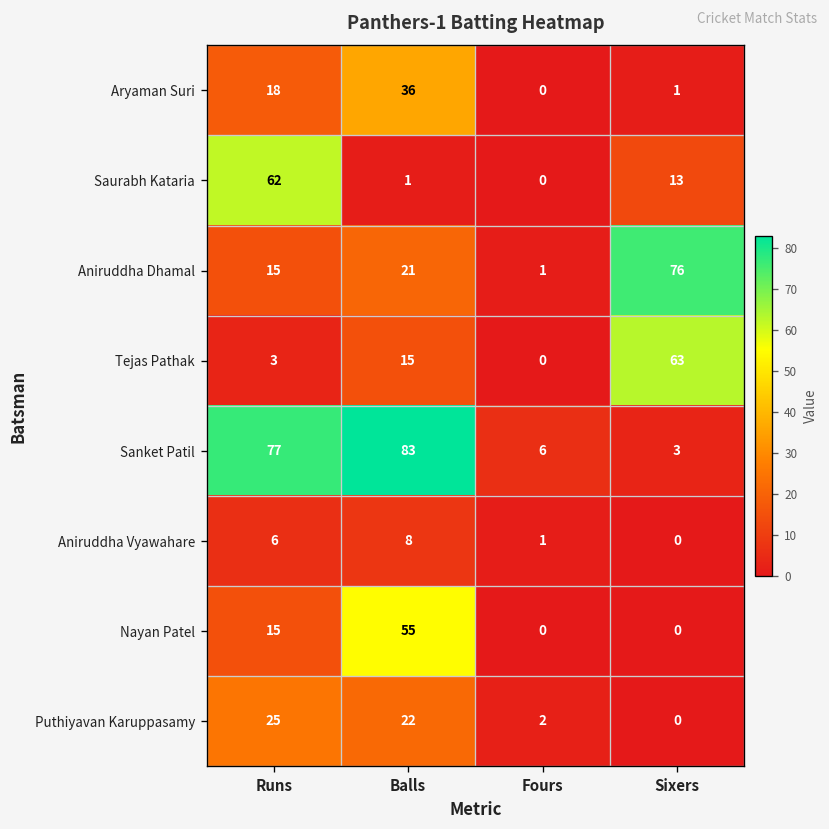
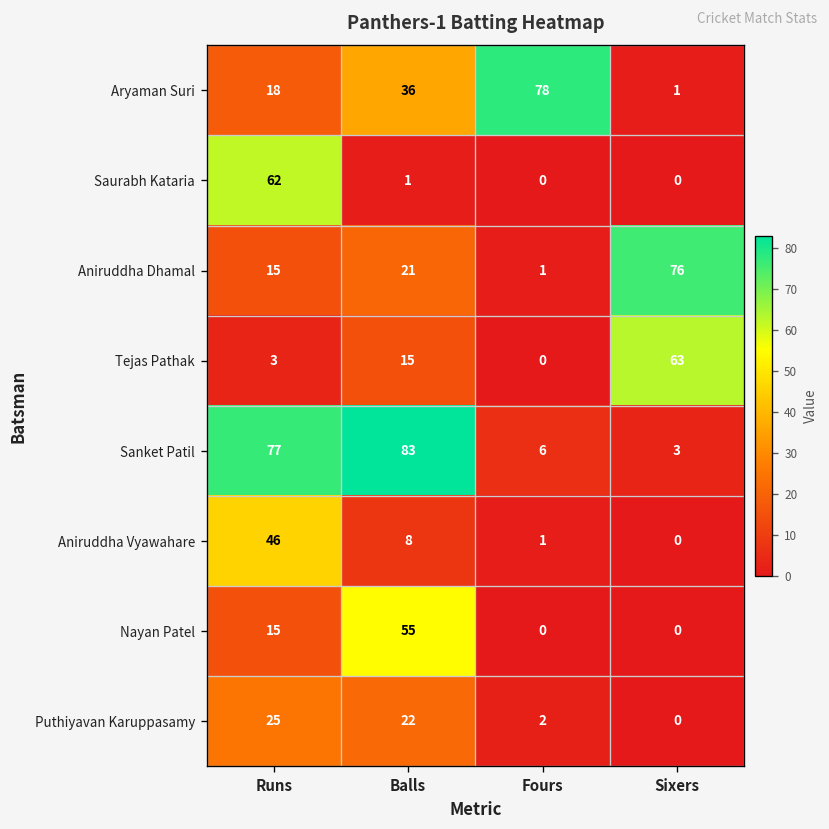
Aryaman Suri, Fours: 0 -> 78
Saurabh Kataria, Sixers: 13 -> 0
Aniruddha Vyawahare, Runs: 6 -> 46
